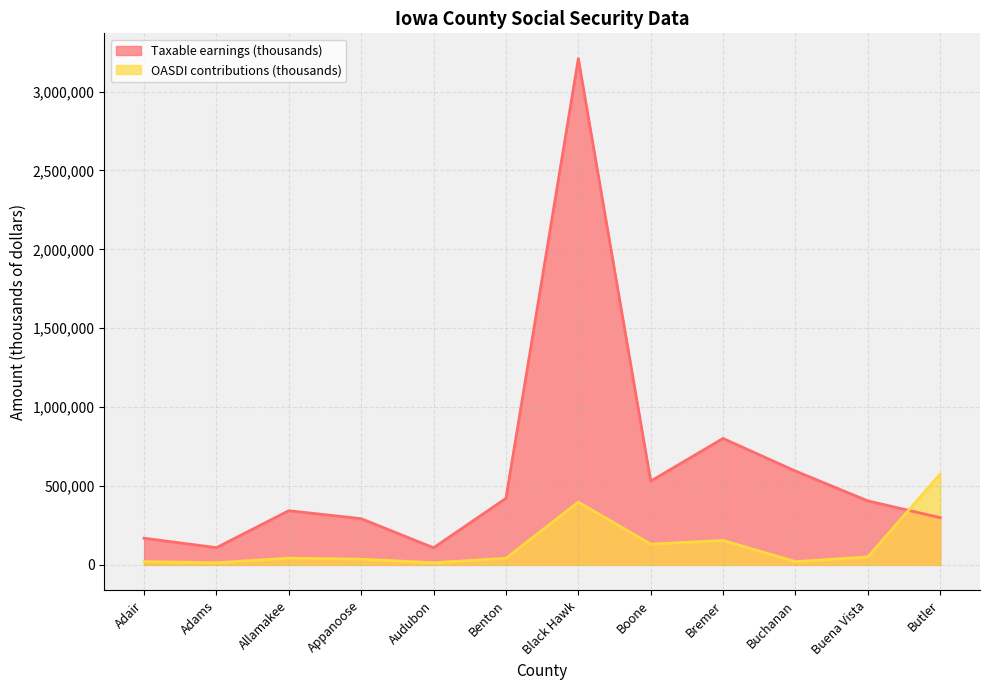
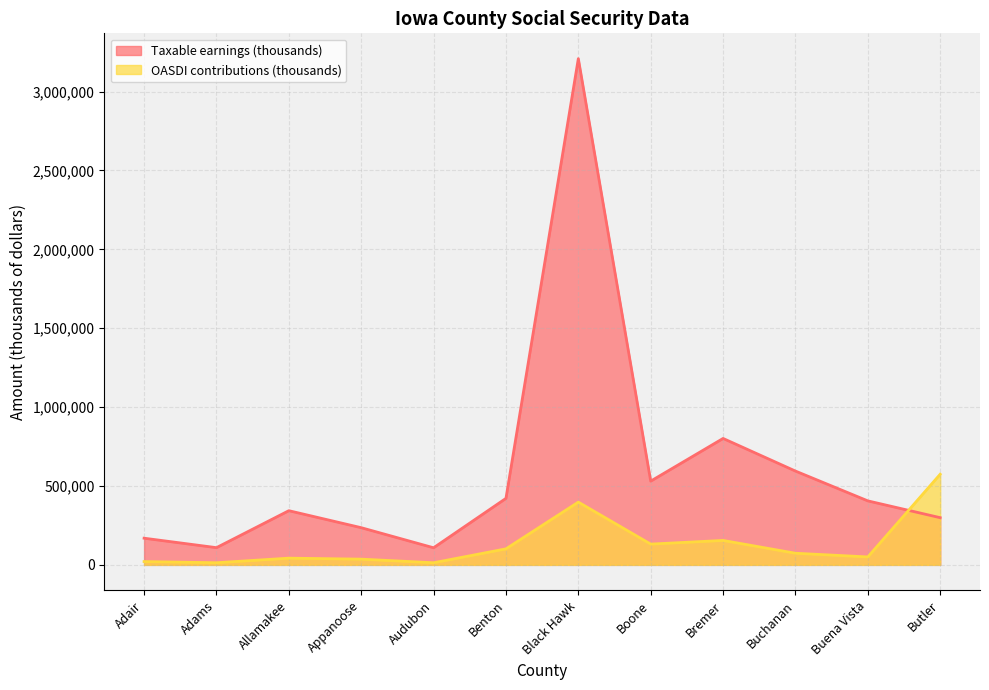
Taxable earnings (thousands), Appanoose: 290,000 -> 240,000
OASDI contributions (thousands), Benton: 40,000 -> 100,000
OASDI contributions (thousands), Buchanan: 20,000 -> 70,000
